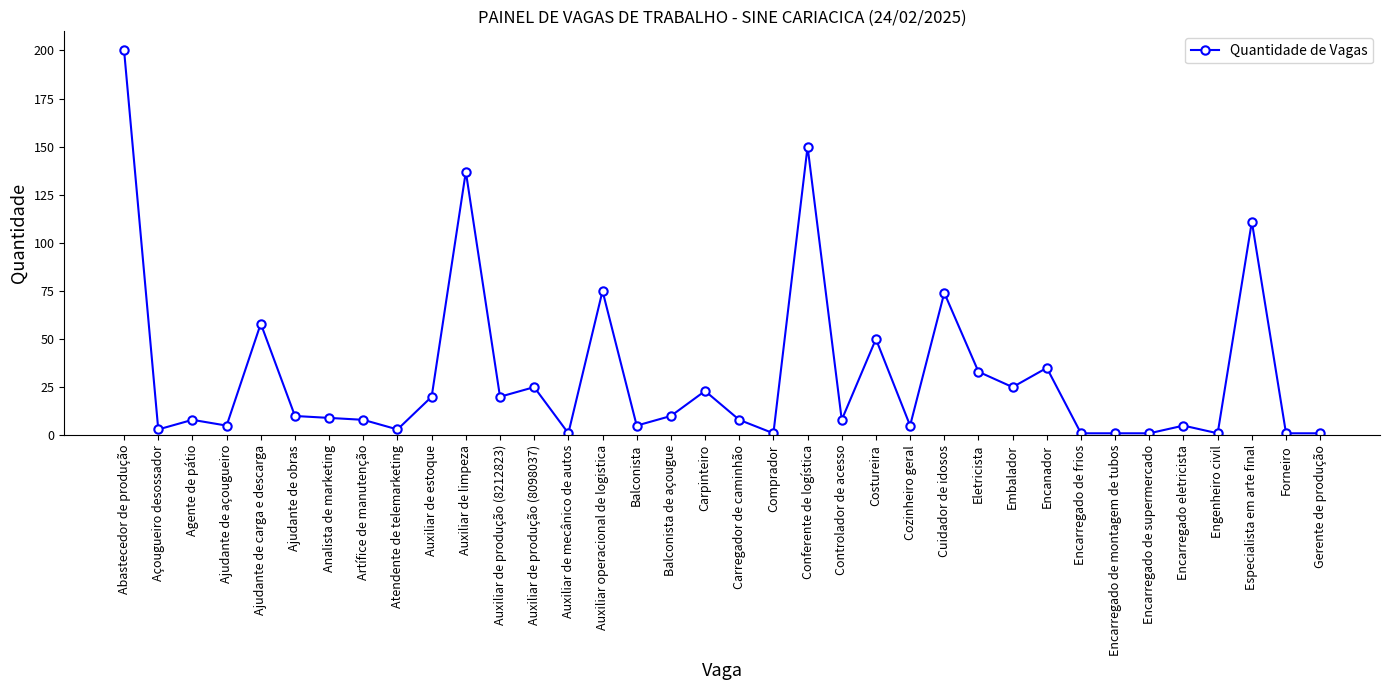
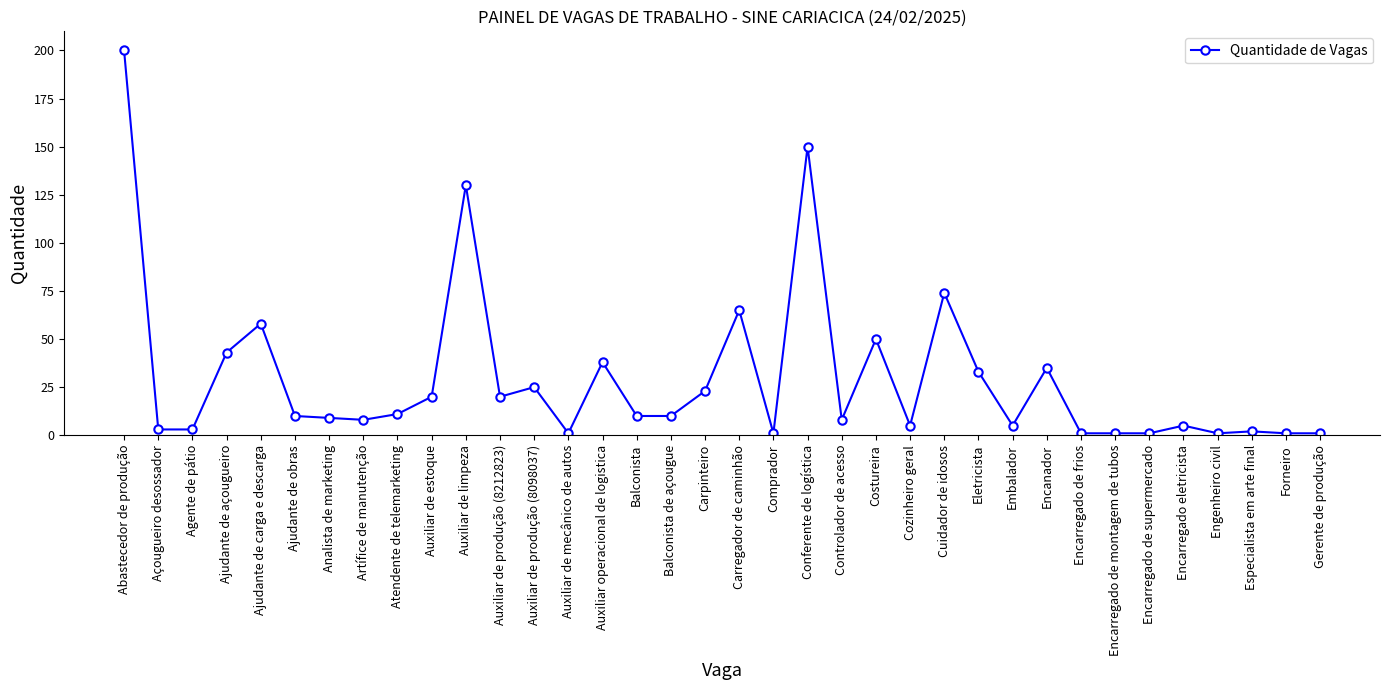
Agente de pátio: 8 -> 3
Ajudante de açougueiro: 5 -> 43
Atendente de telemarketing: 3 -> 11
Auxiliar de limpeza: 137 -> 130
Auxiliar operacional de logistica: 75 -> 38
Balconista: 5 -> 10
Carregador de caminhão: 8 -> 65
Embalador: 25 -> 5
Especialista em arte final: 111 -> 2
